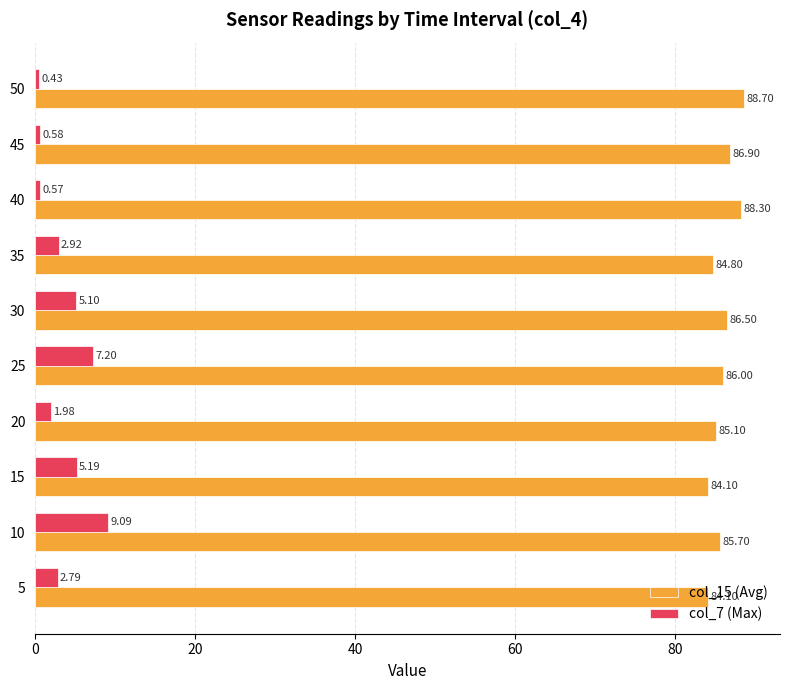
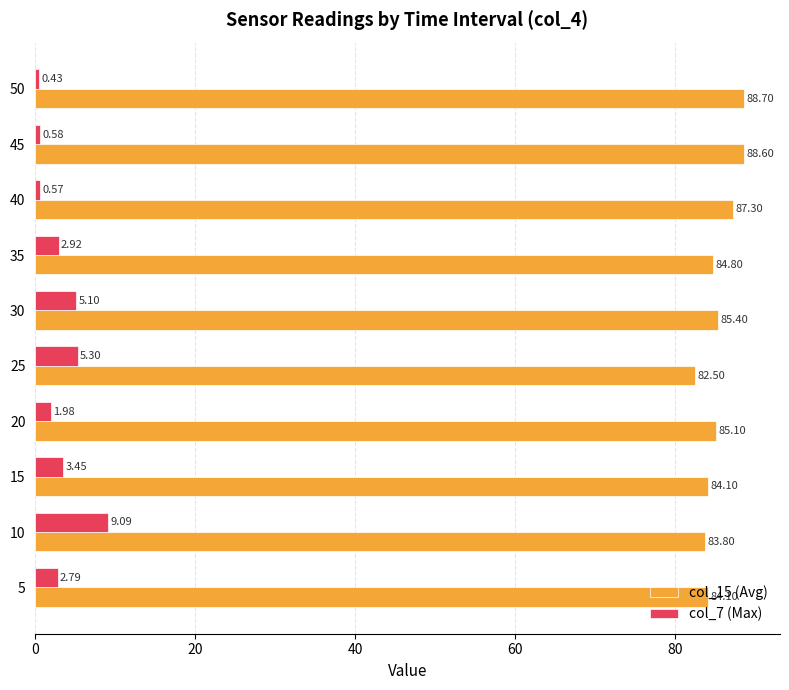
col_15 (Avg), 45: 86.90 -> 88.60
col_15 (Avg), 40: 88.30 -> 87.30
col_15 (Avg), 30: 86.50 -> 85.40
col_7 (Max), 25: 7.20 -> 5.30
col_15 (Avg), 25: 86.00 -> 82.50
col_7 (Max), 15: 5.19 -> 3.45
col_15 (Avg), 10: 85.70 -> 83.80
